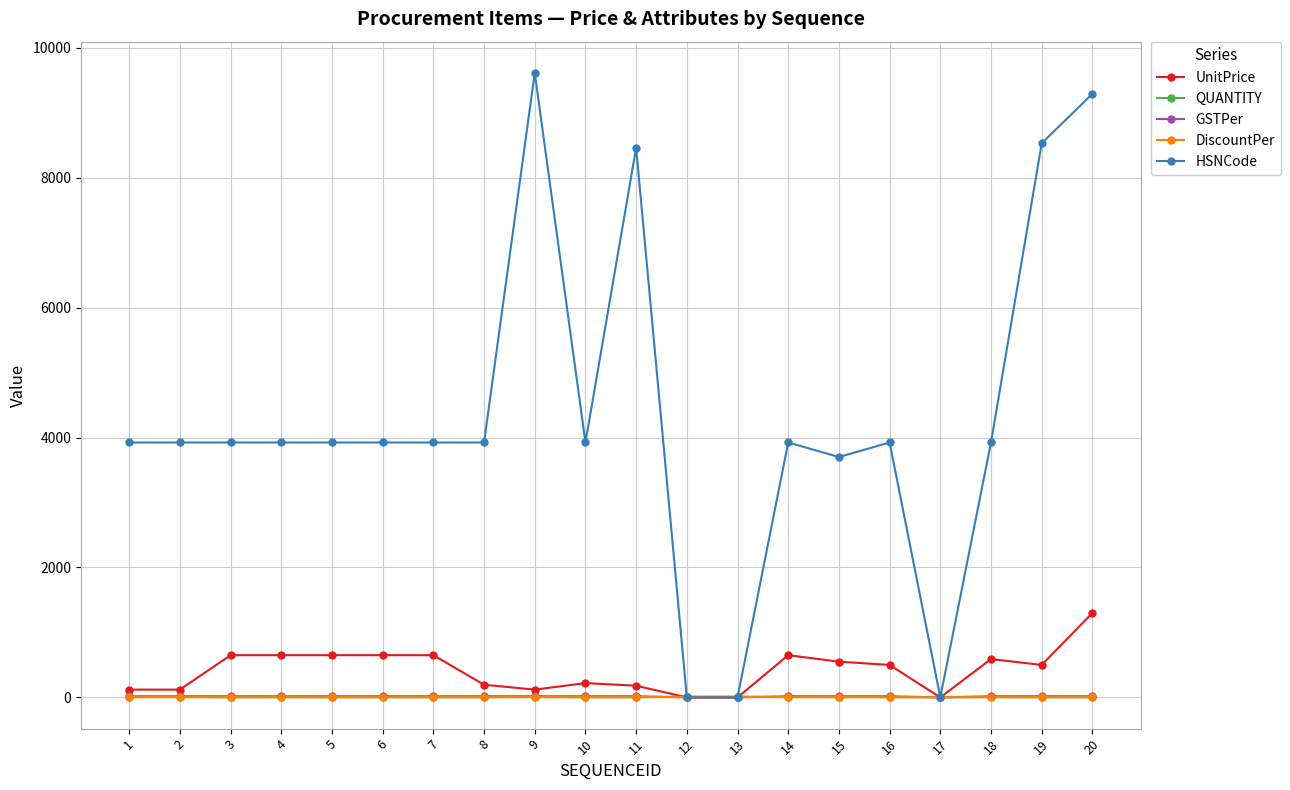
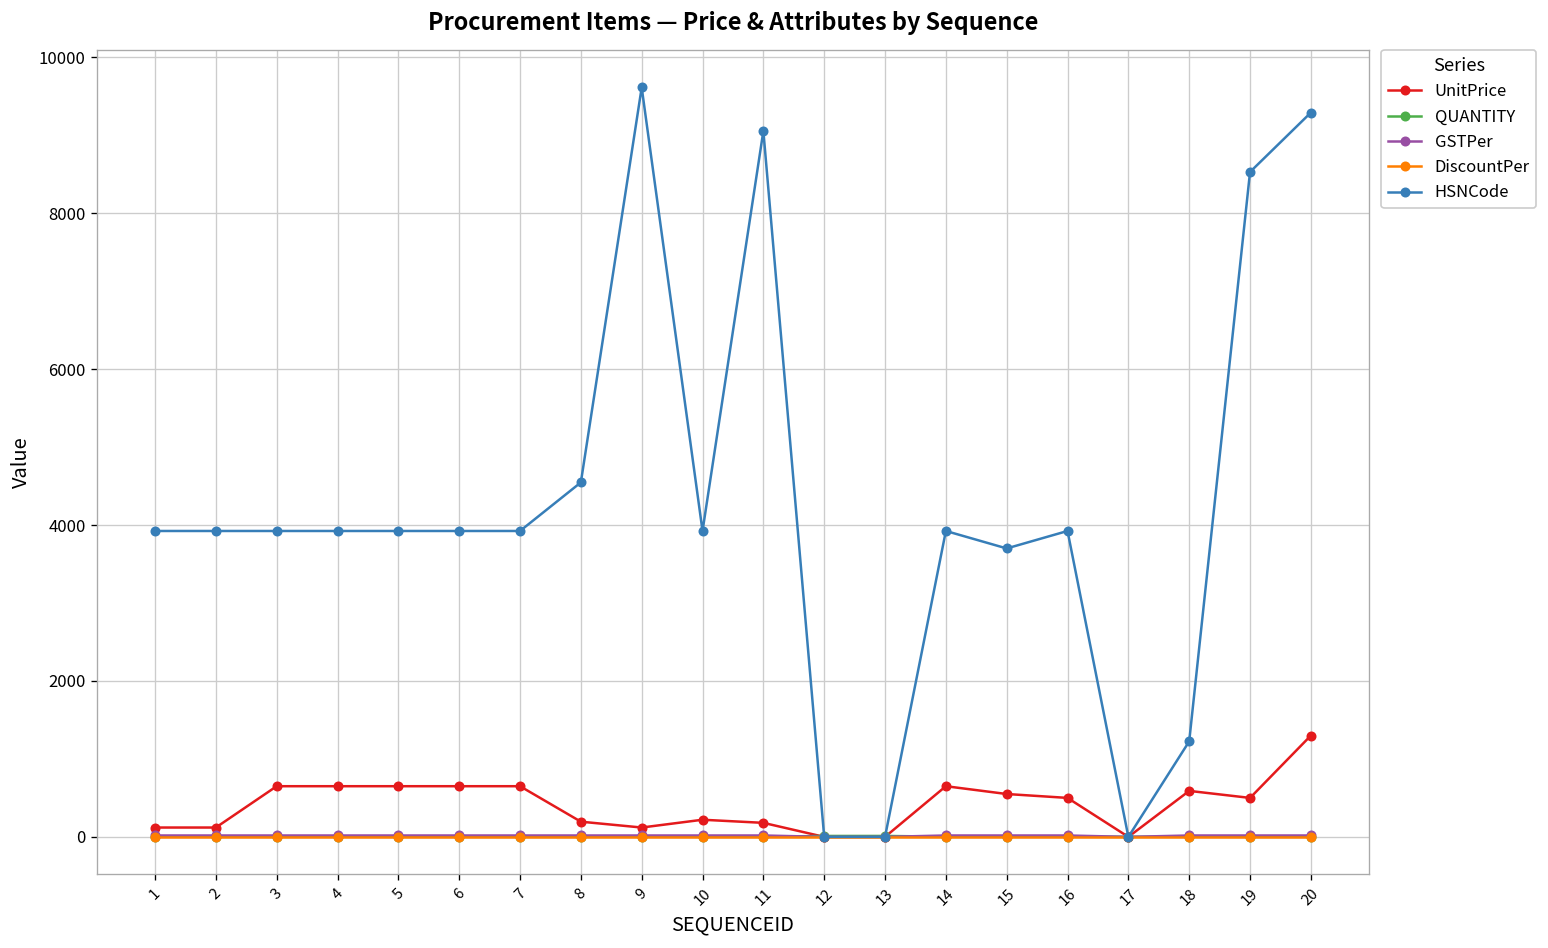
HSNCode, 8: 3900 -> 4500
HSNCode, 11: 8500 -> 9100
HSNCode, 18: 3900 -> 1200
